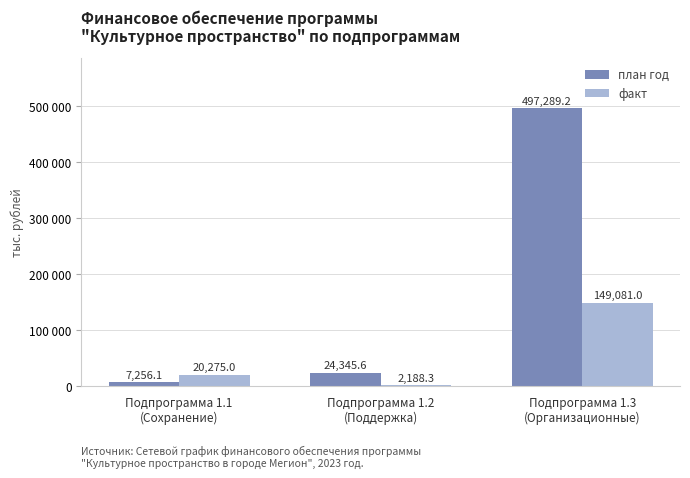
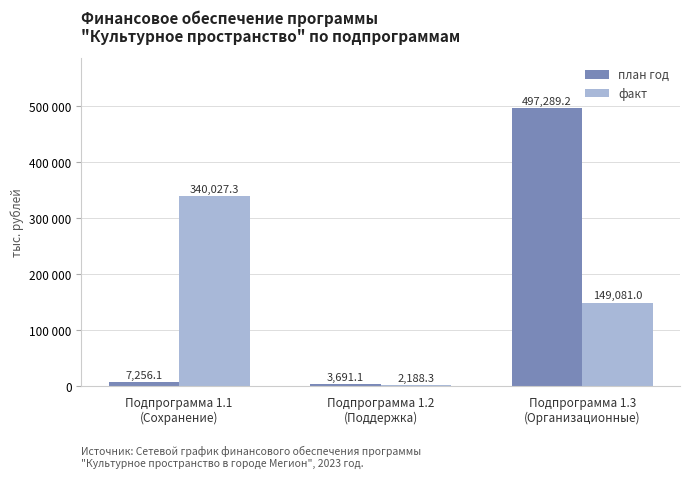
факт, Подпрограмма 1.1 (Сохранение): 20,275.0 -> 340,027.3
план год, Подпрограмма 1.2 (Поддержка): 24,345.6 -> 3,691.1
